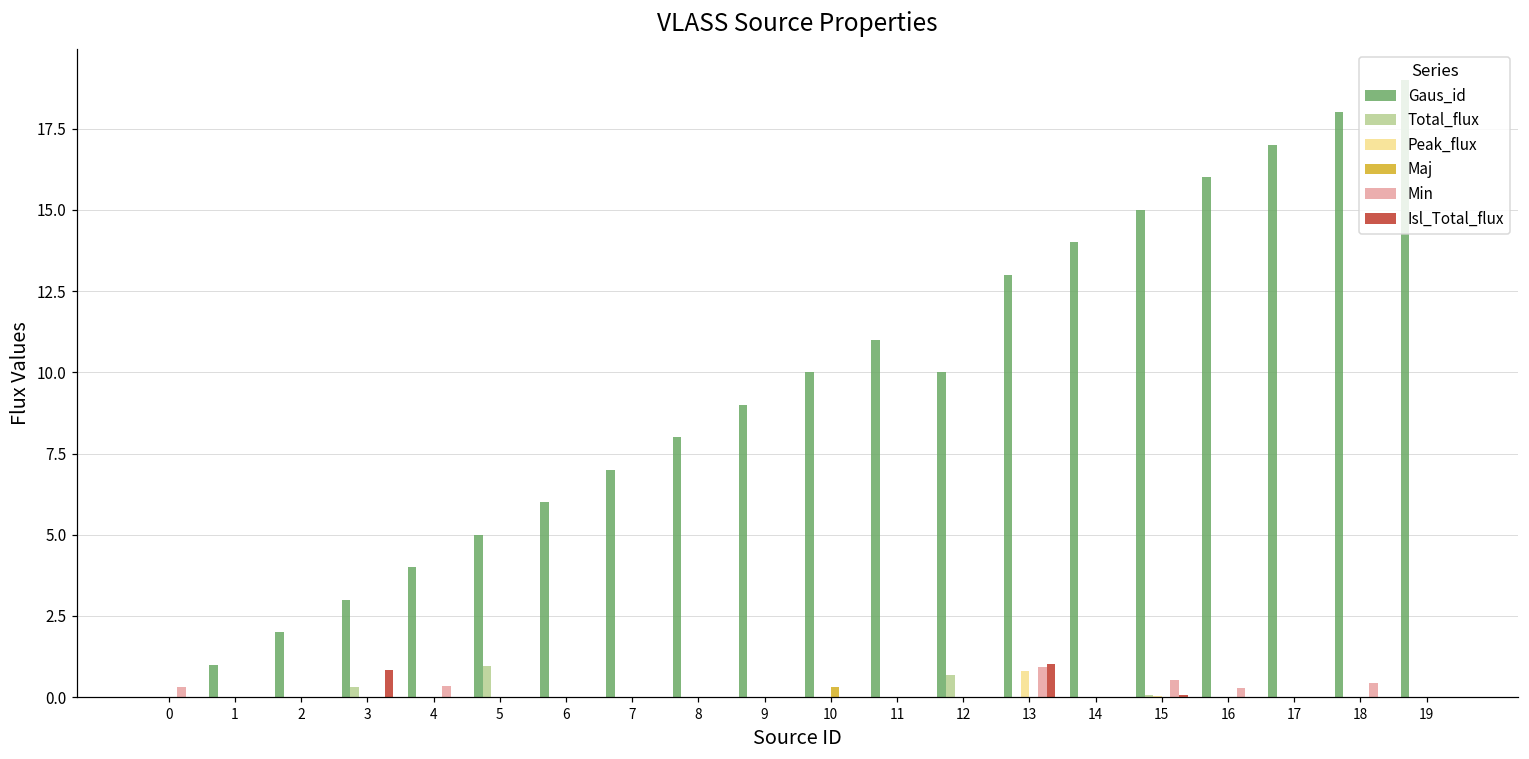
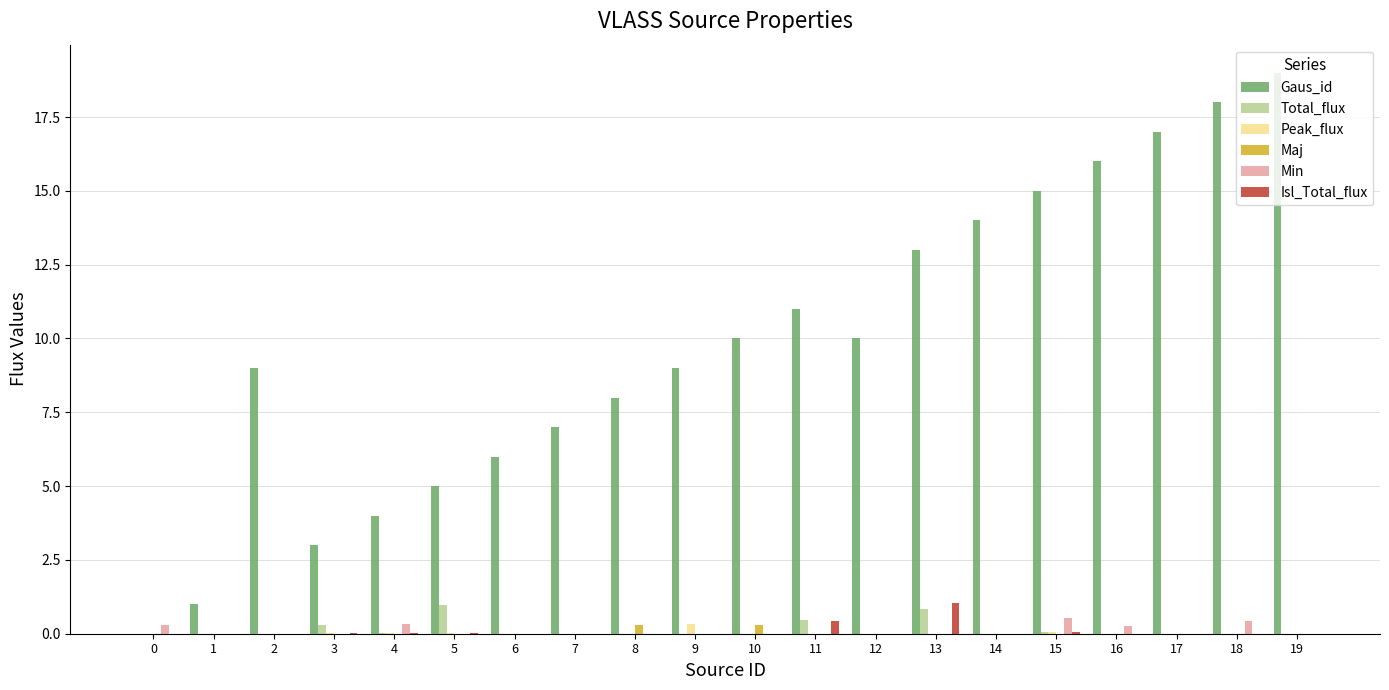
Gaus_id, 2: 2 -> 9
Isl_Total_flux, 3: 0.8 -> 0.0
Maj, 8: 0.0 -> 0.3
Peak_flux, 9: 0.0 -> 0.3
Total_flux, 11: 0.0 -> 0.5
Isl_Total_flux, 11: 0.0 -> 0.4
Total_flux, 12: 0.7 -> 0.0
Total_flux, 13: 0.0 -> 0.8
Peak_flux, 13: 0.8 -> 0.0
Min, 13: 0.9 -> 0.0
